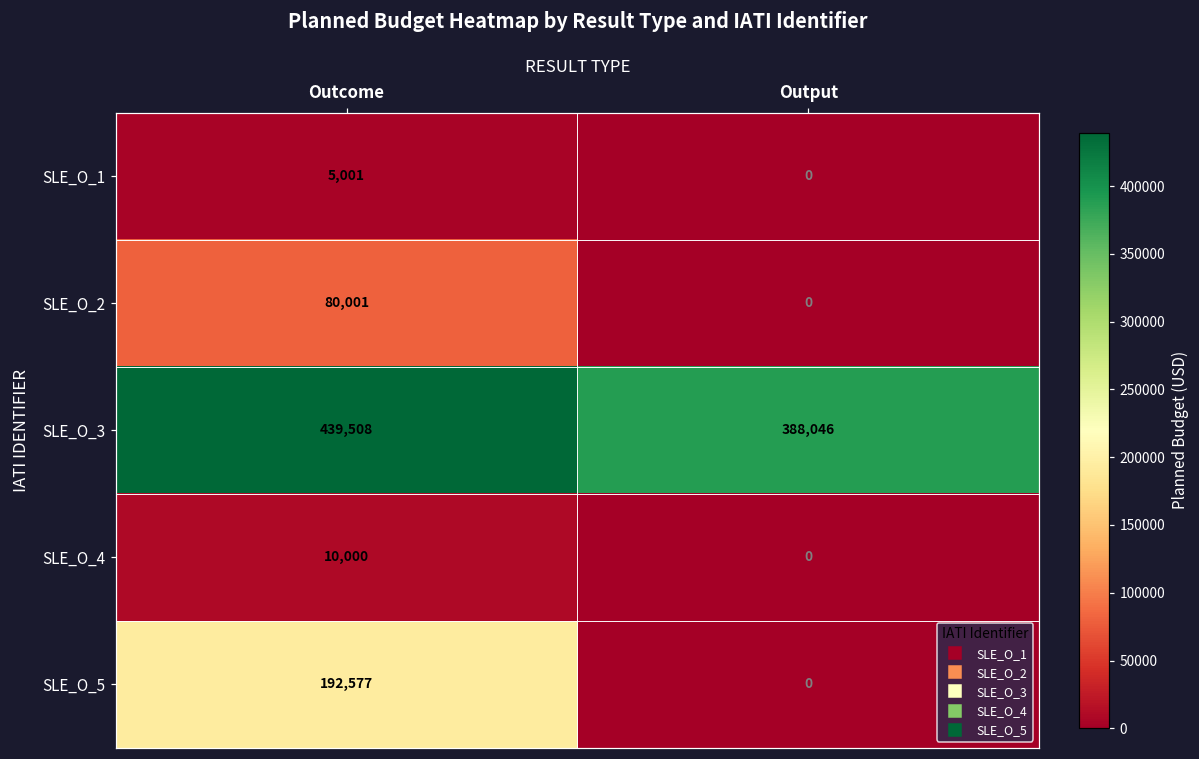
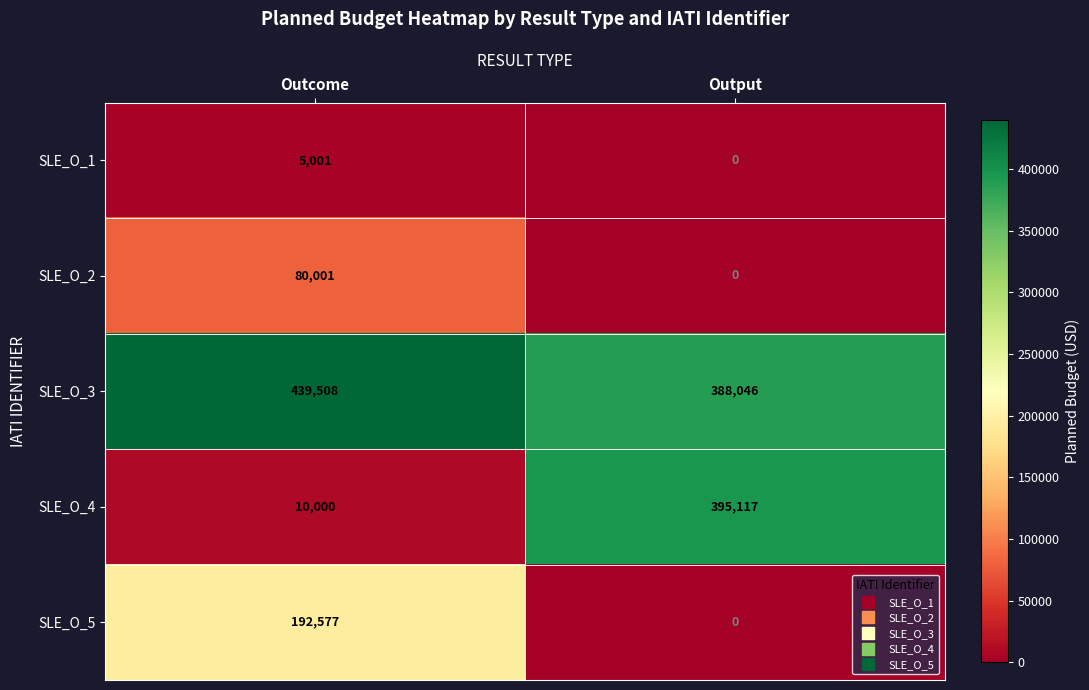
SLE_O_4, Output: 0 -> 395,117
